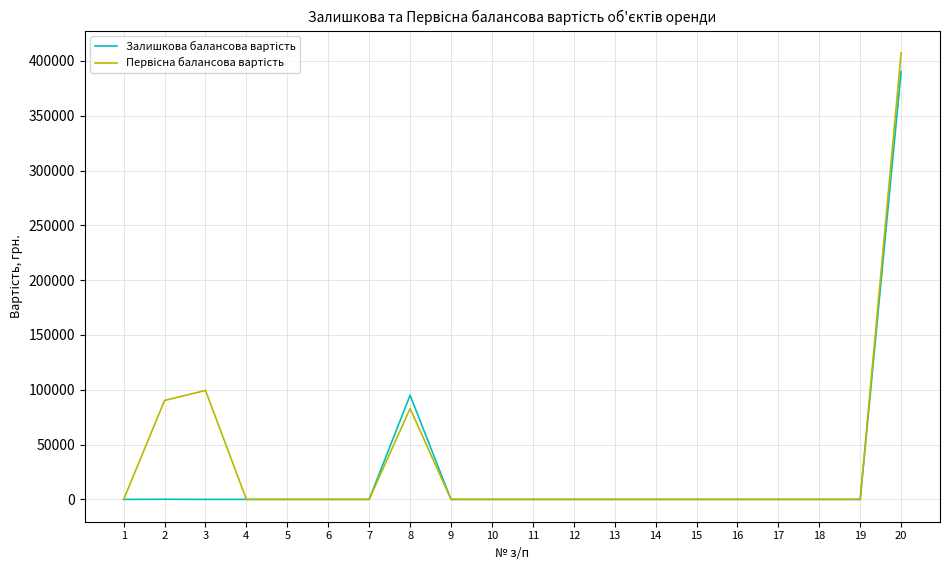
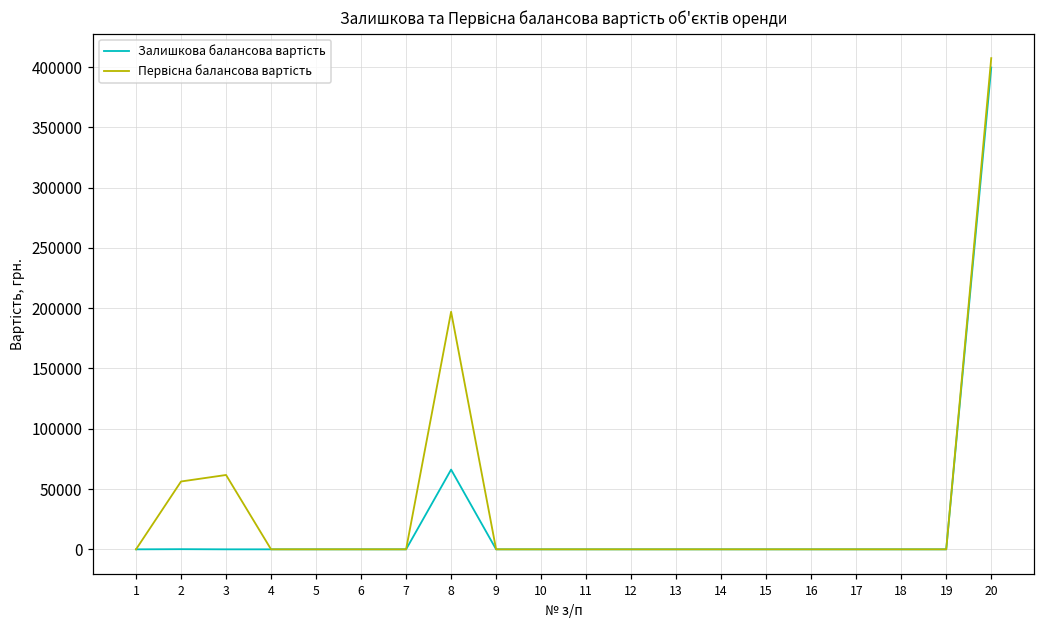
Первісна балансова вартість, 2: 90000 -> 56000
Первісна балансова вартість, 3: 99000 -> 62000
Залишкова балансова вартість, 8: 95000 -> 66000
Первісна балансова вартість, 8: 83000 -> 197000
Залишкова балансова вартість, 20: 390000 -> 400000
